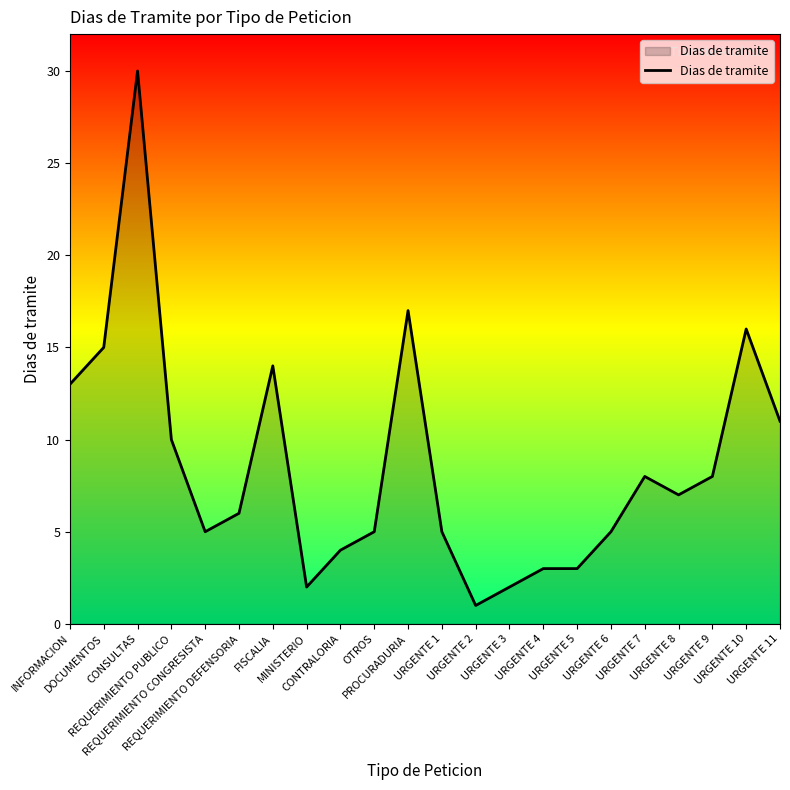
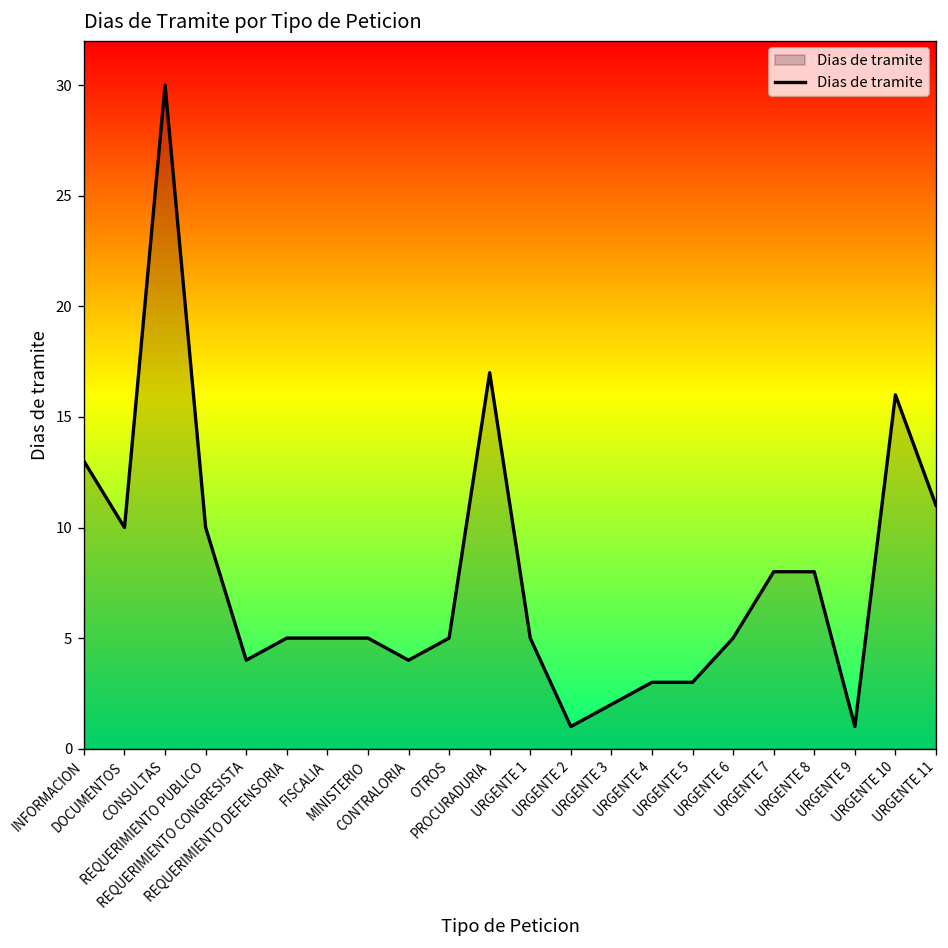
DOCUMENTOS: 15 -> 10
REQUERIMIENTO CONGRESISTA: 5 -> 4
REQUERIMIENTO DEFENSORIA: 6 -> 5
FISCALIA: 14 -> 5
MINISTERIO: 2 -> 5
URGENTE 8: 7 -> 8
URGENTE 9: 8 -> 1
